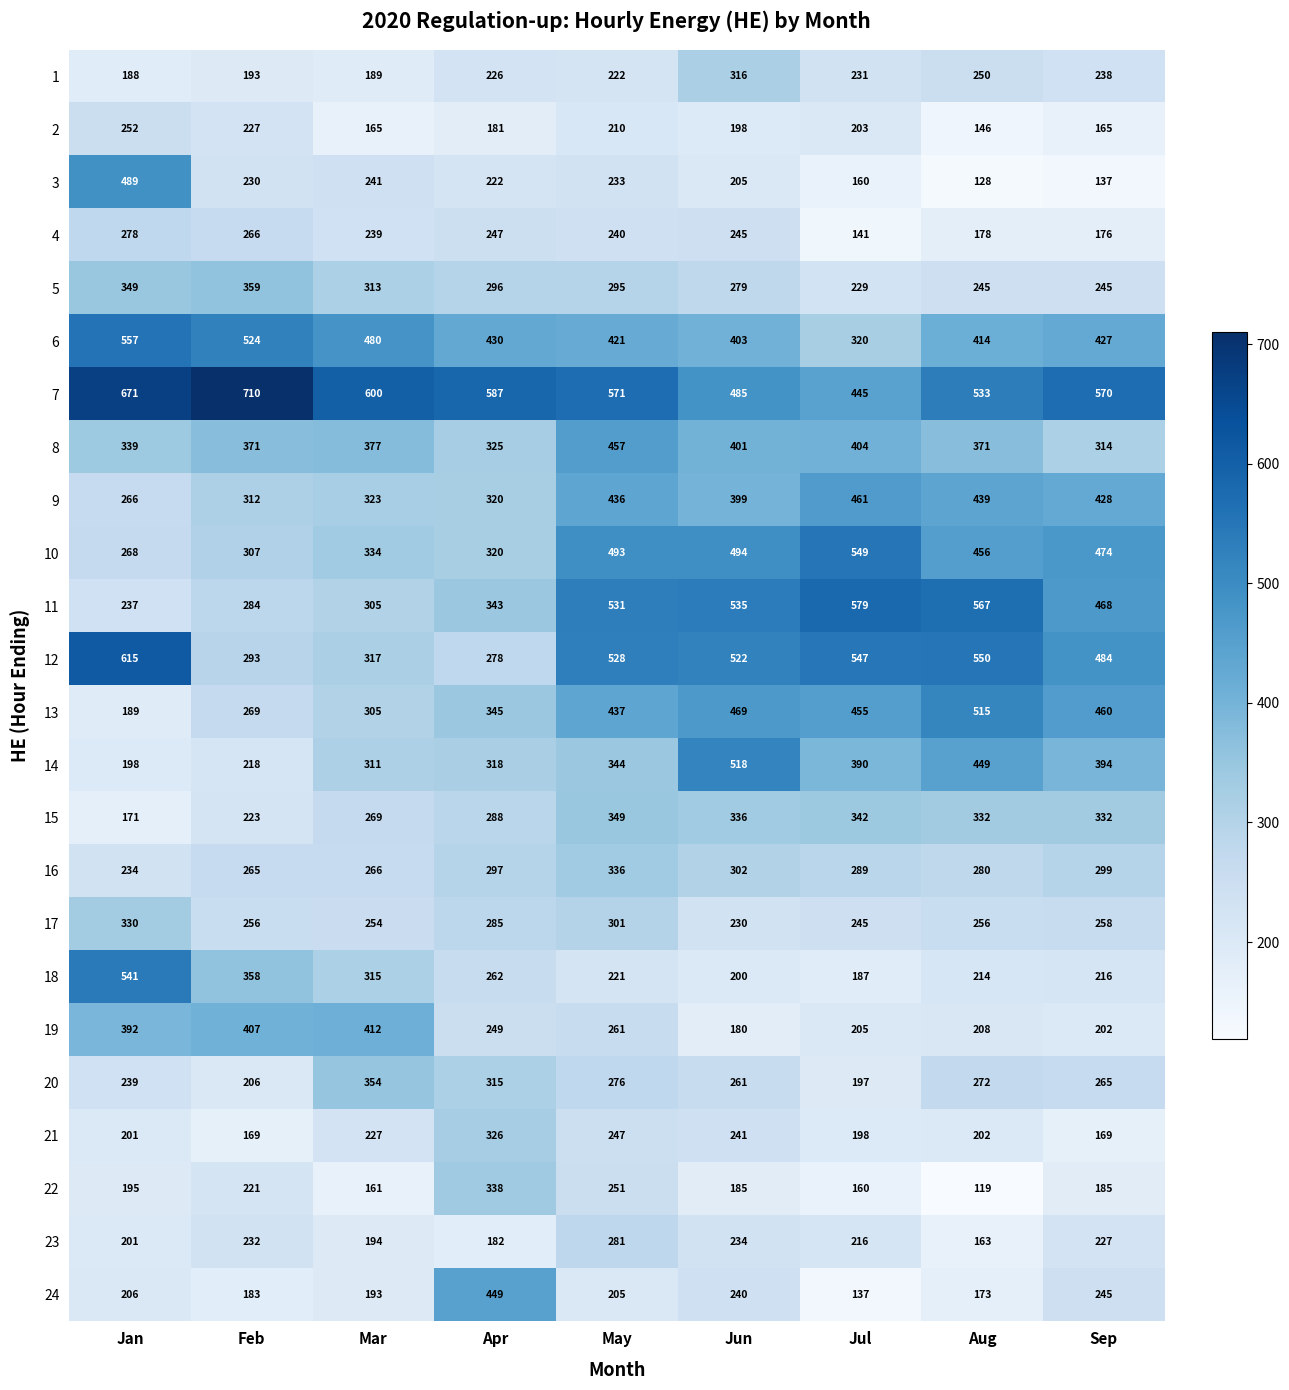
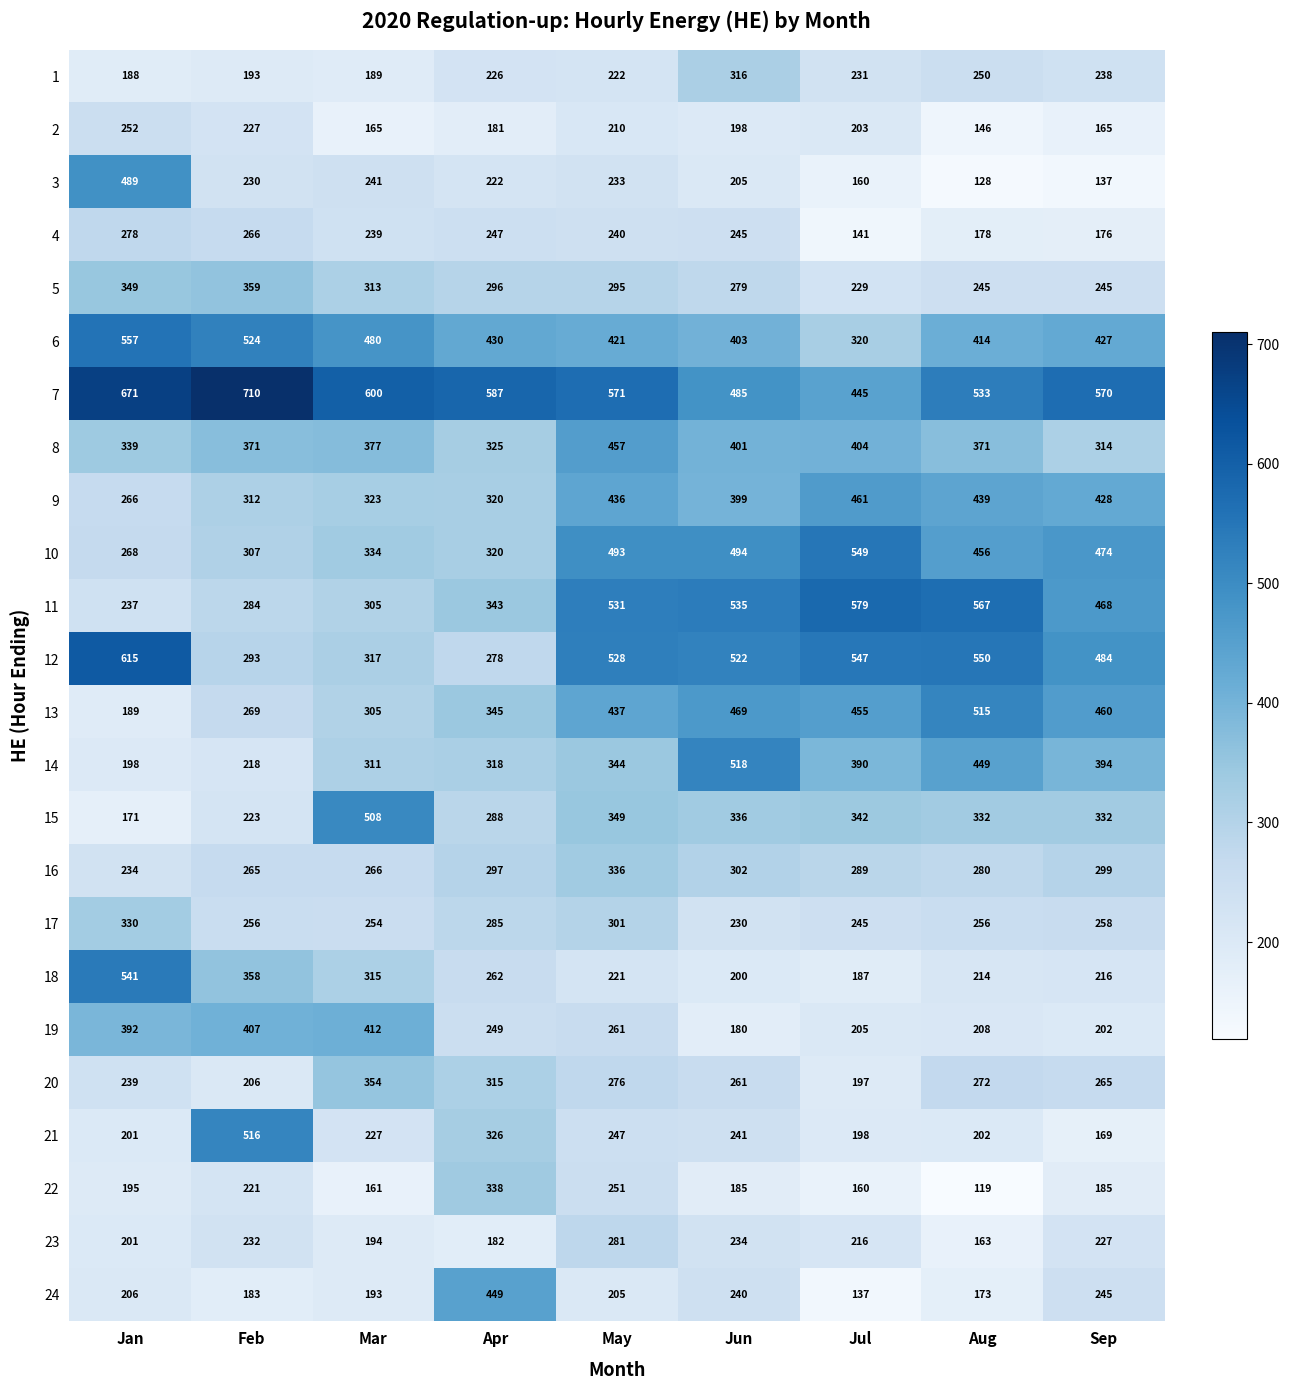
15, Mar: 269 -> 508
21, Feb: 169 -> 516
